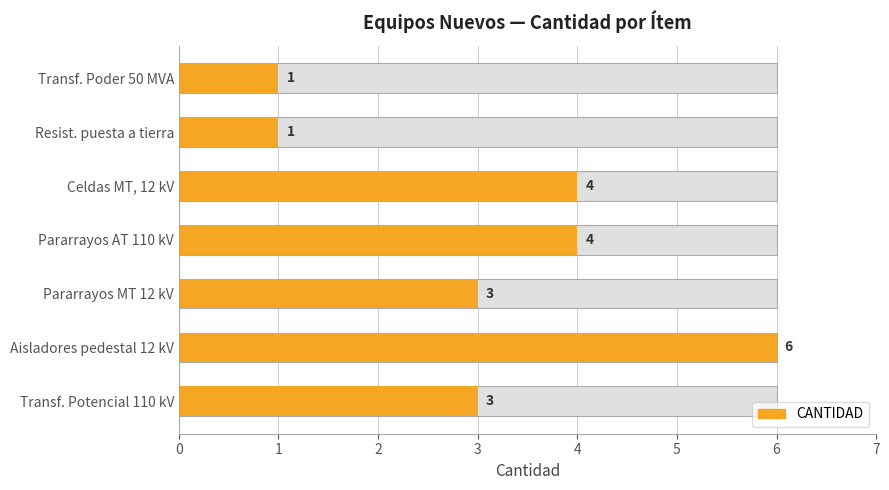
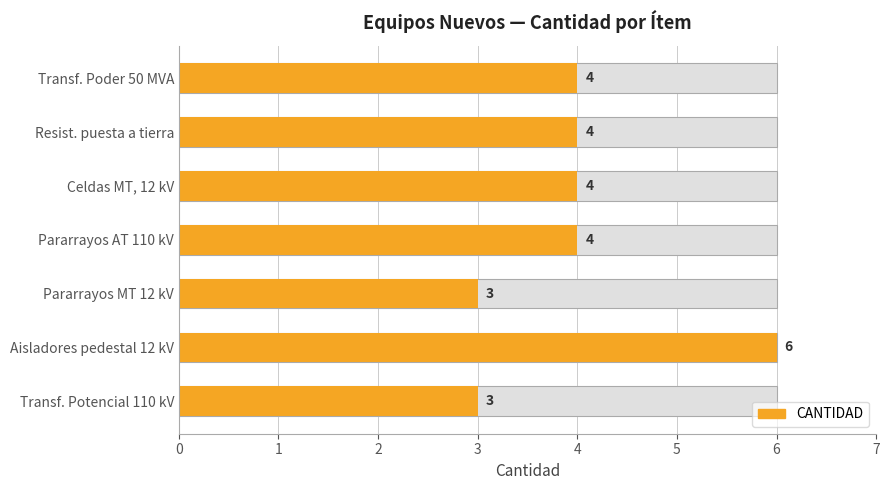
CANTIDAD, Transf. Poder 50 MVA: 1 -> 4
CANTIDAD, Resist. puesta a tierra: 1 -> 4
